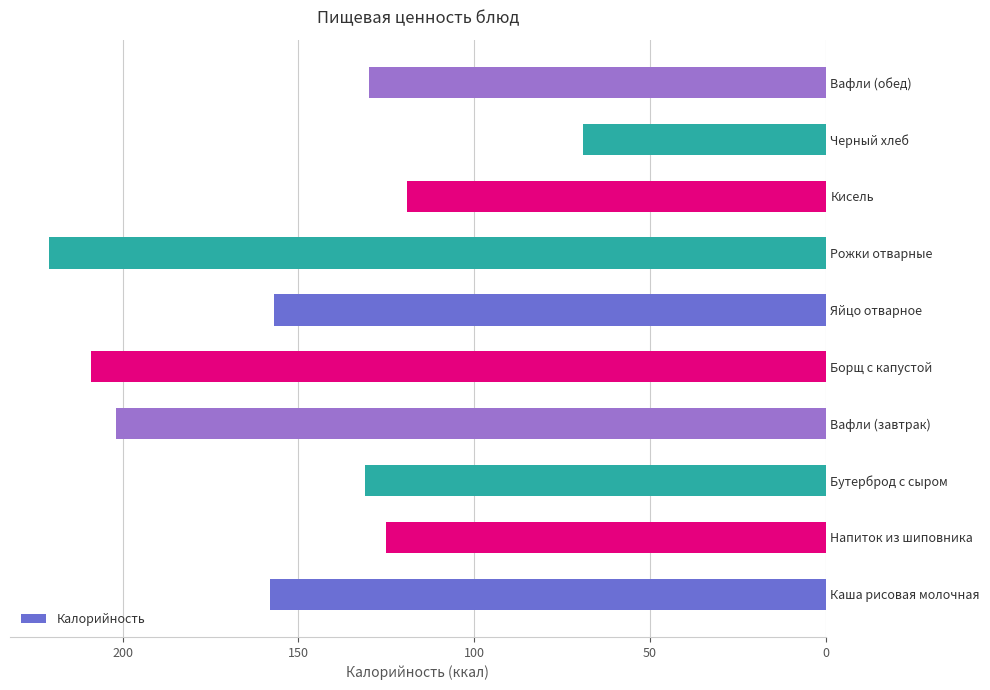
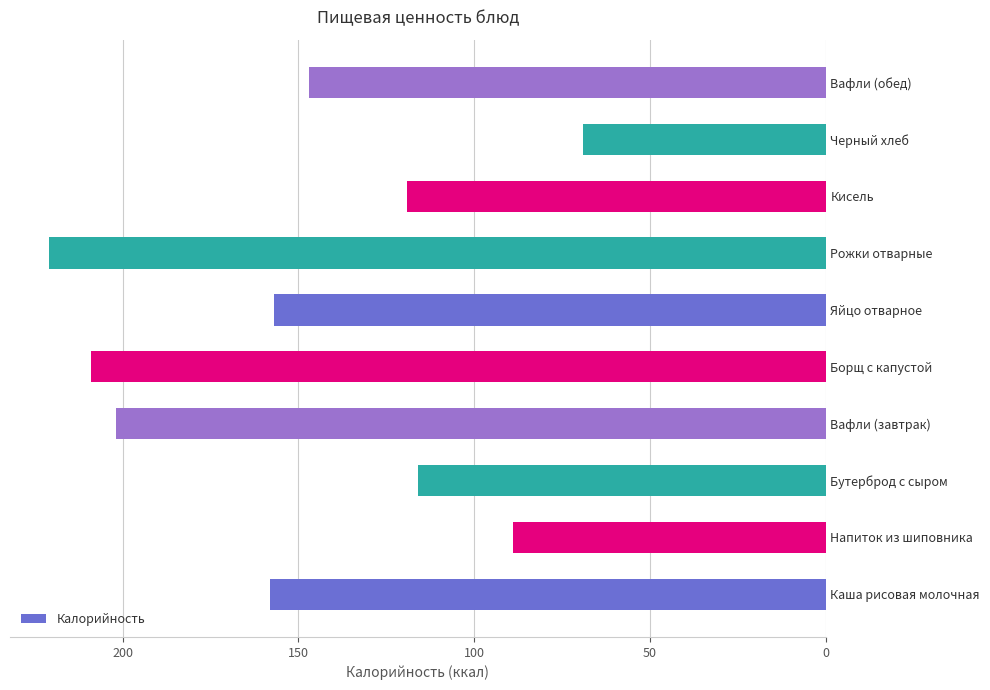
Вафли (обед): 130 -> 147
Бутерброд с сыром: 131 -> 116
Напиток из шиповника: 125 -> 89
